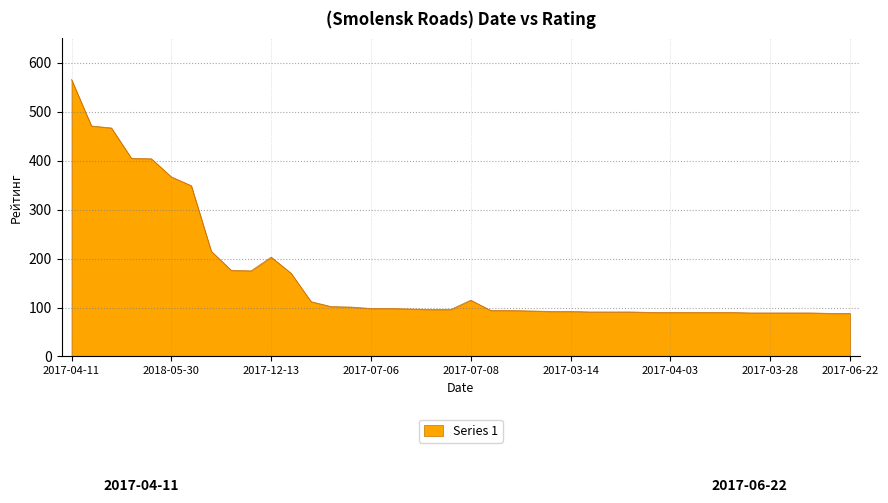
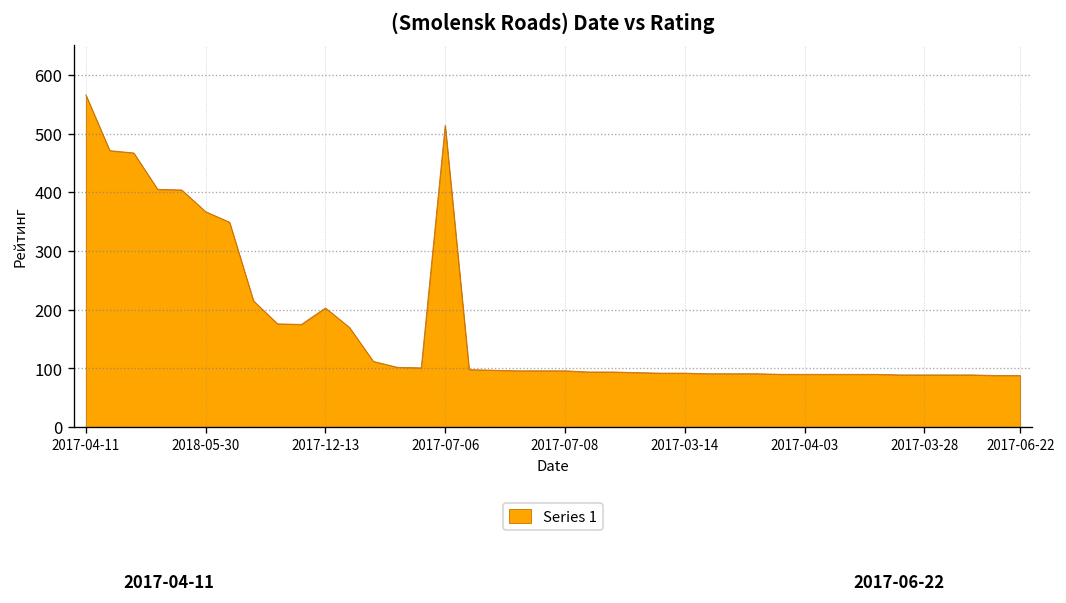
2017-07-06: 100 -> 510
2017-07-08: 120 -> 100
